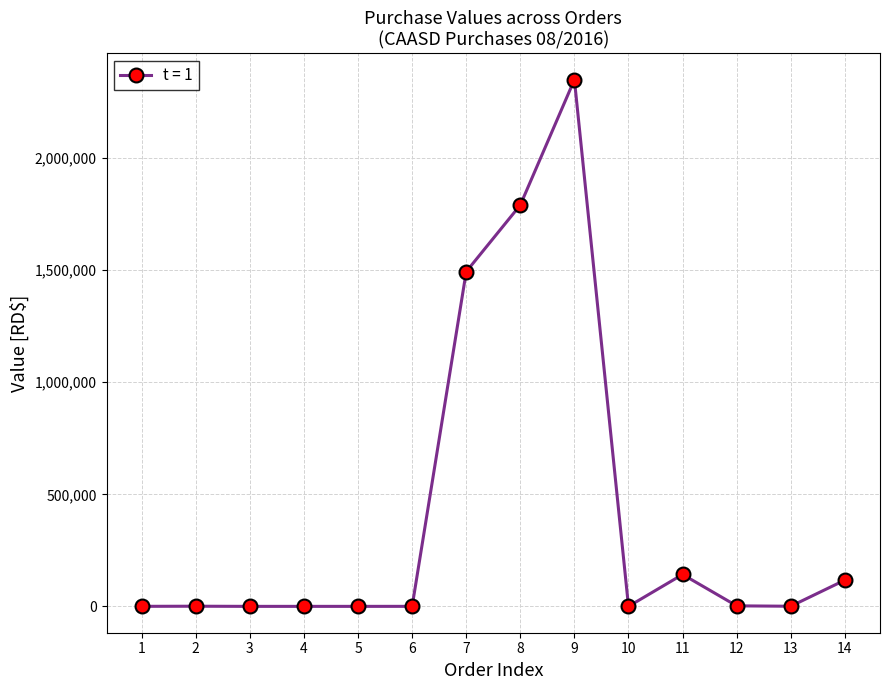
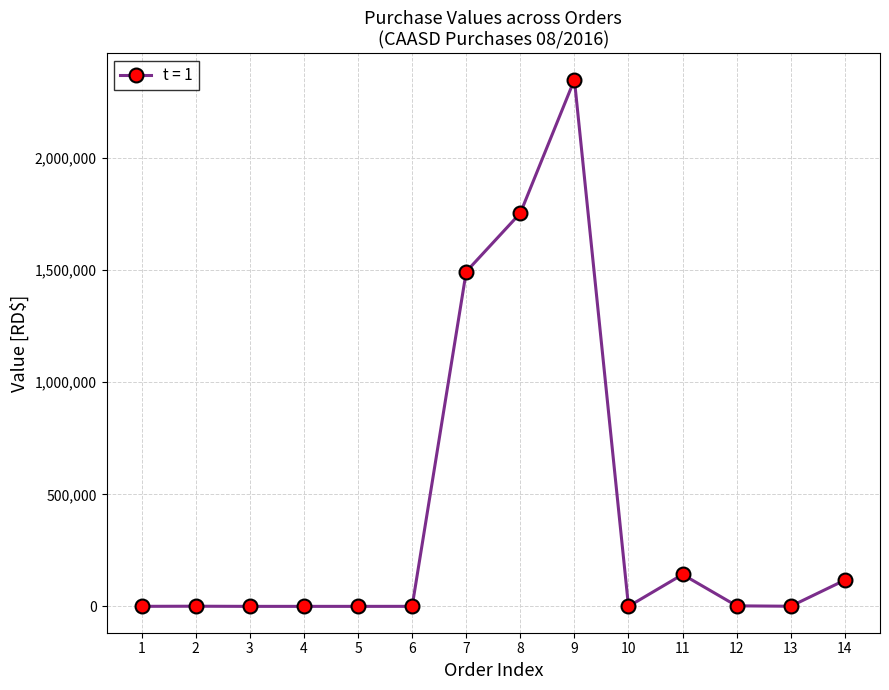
8: 1,790,000 -> 1,750,000
